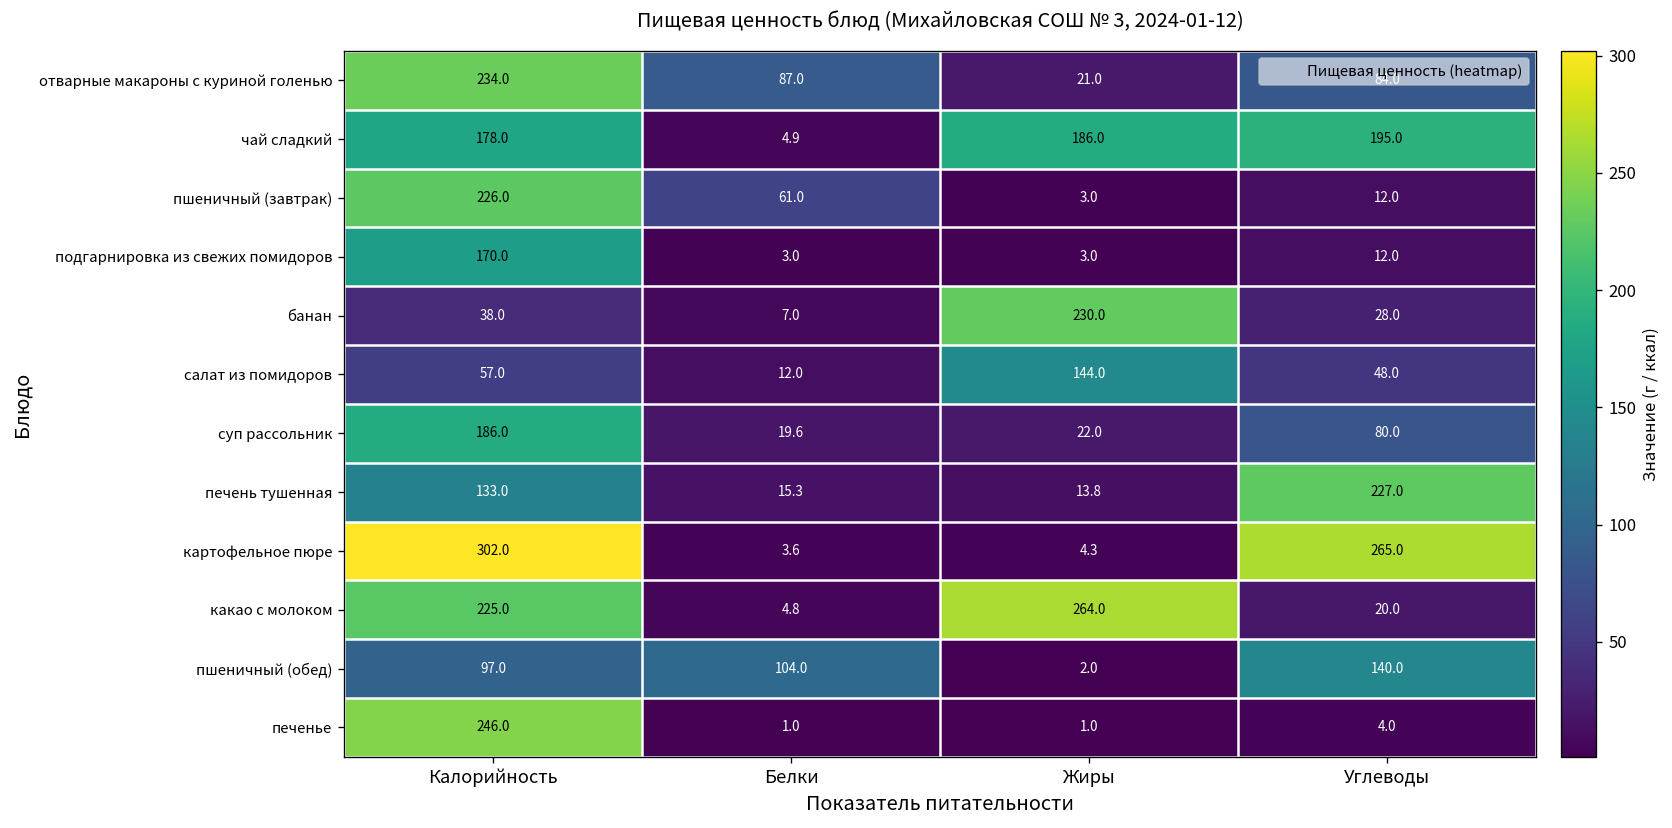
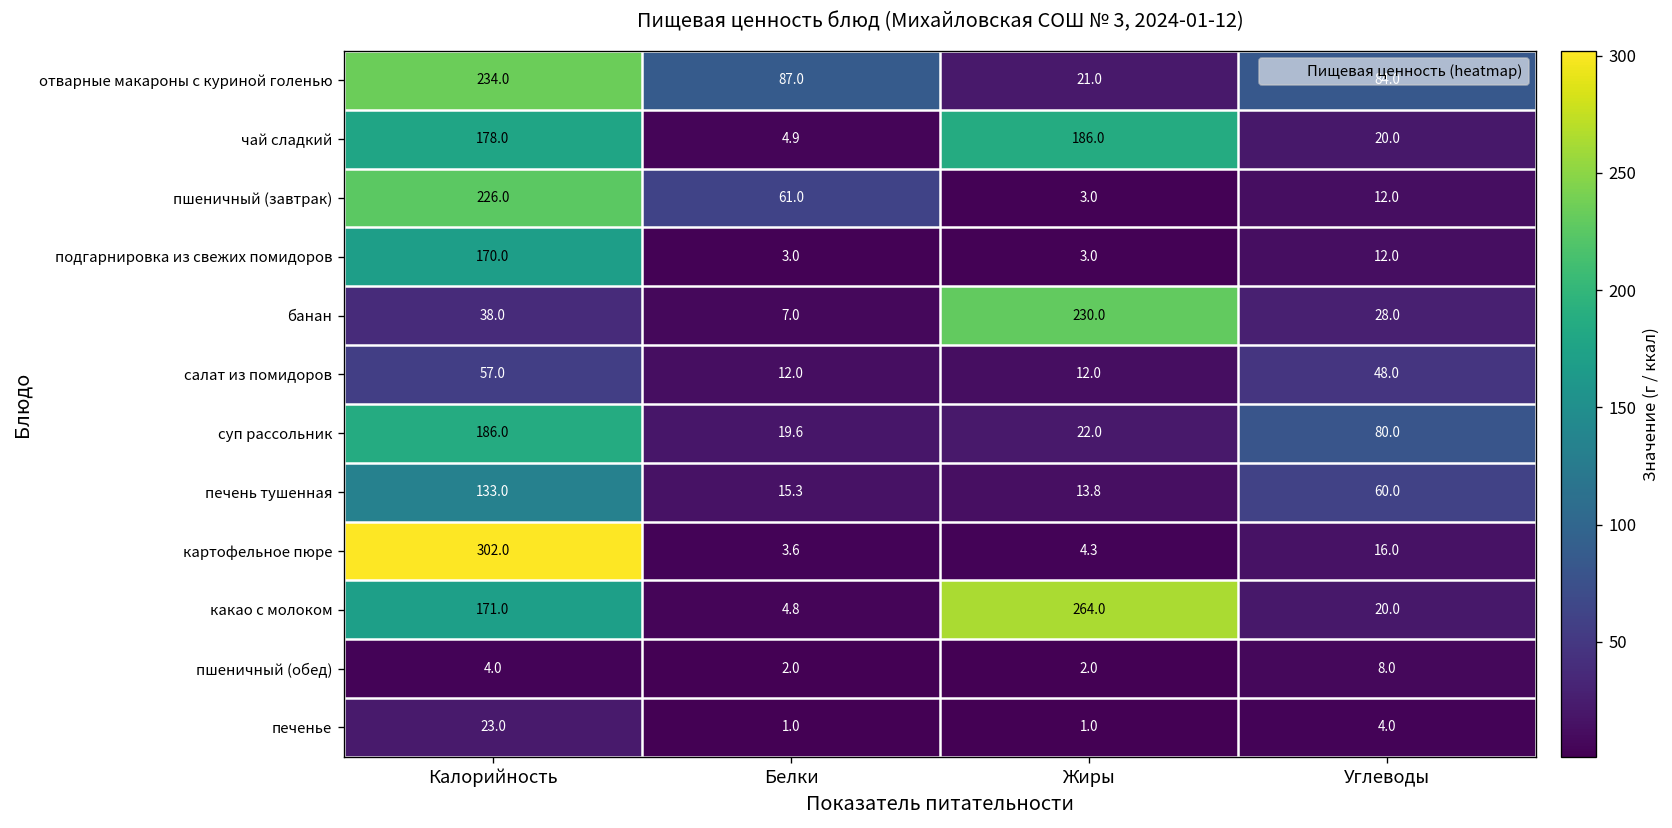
чай сладкий, Углеводы: 195.0 -> 20.0
салат из помидоров, Жиры: 144.0 -> 12.0
печень тушенная, Углеводы: 227.0 -> 60.0
картофельное пюре, Углеводы: 265.0 -> 16.0
какао с молоком, Калорийность: 225.0 -> 171.0
пшеничный (обед), Калорийность: 97.0 -> 4.0
пшеничный (обед), Белки: 104.0 -> 2.0
пшеничный (обед), Углеводы: 140.0 -> 8.0
печенье, Калорийность: 246.0 -> 23.0
